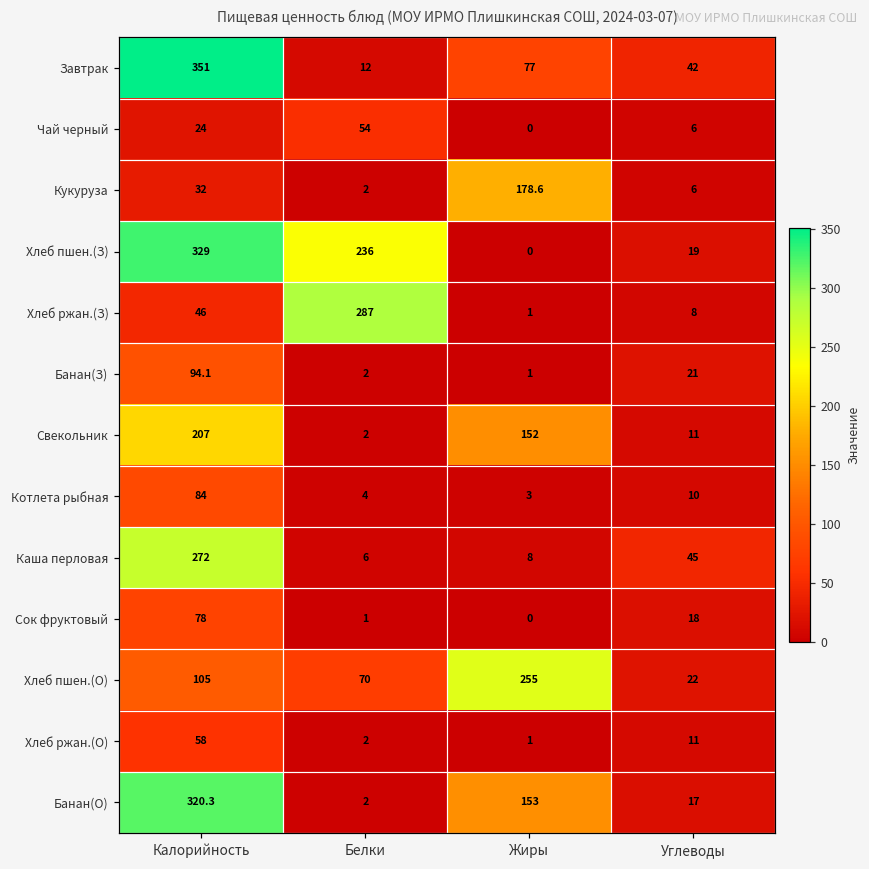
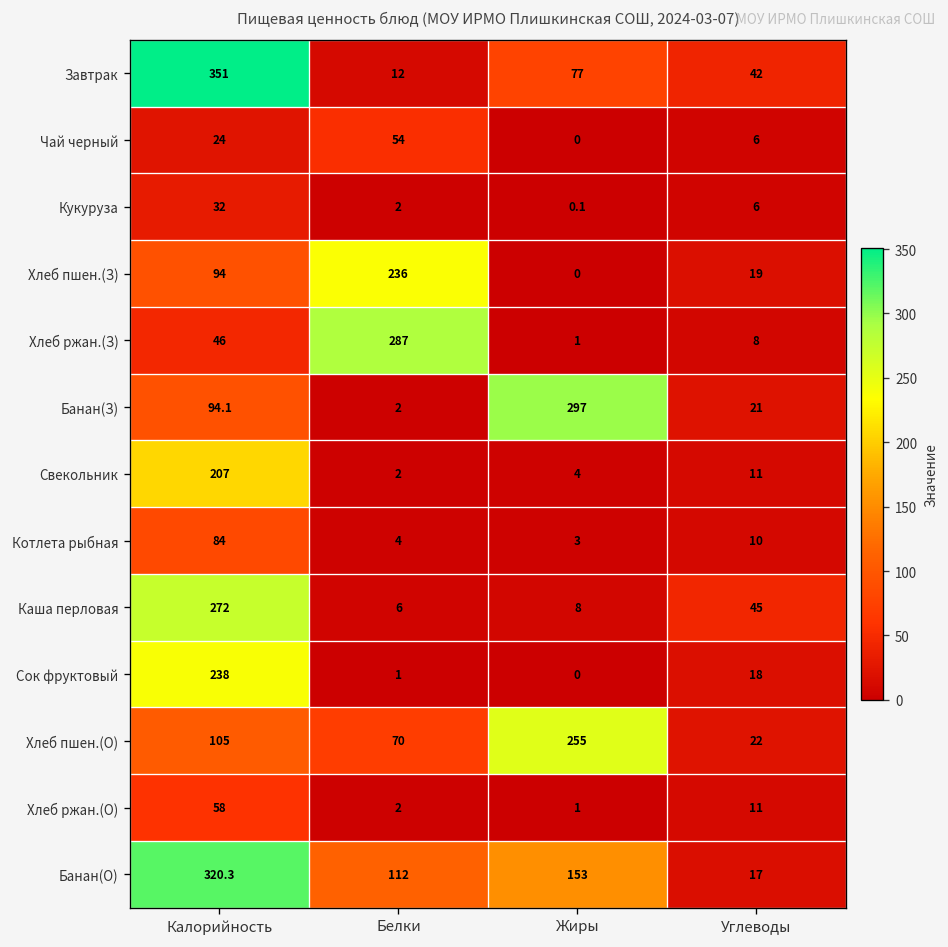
Кукуруза, Жиры: 178.6 -> 0.1
Хлеб пшен.(З), Калорийность: 329 -> 94
Банан(З), Жиры: 1 -> 297
Свекольник, Жиры: 152 -> 4
Сок фруктовый, Калорийность: 78 -> 238
Банан(О), Белки: 2 -> 112
